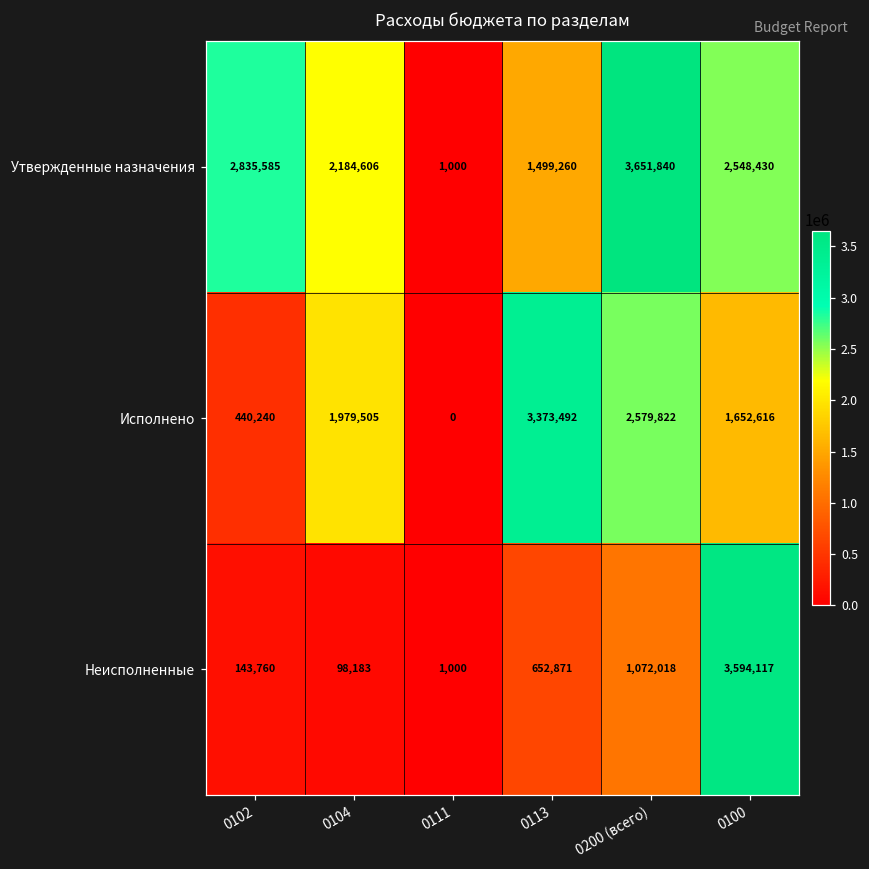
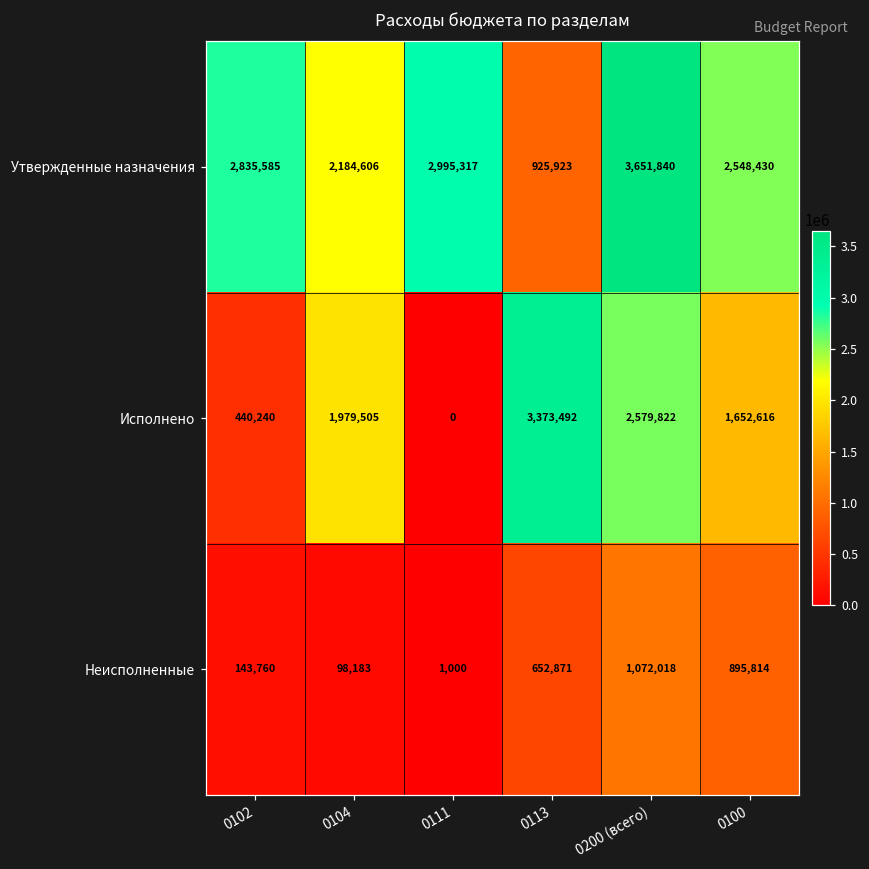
Утвержденные назначения, 0111: 1,000 -> 2,995,317
Утвержденные назначения, 0113: 1,499,260 -> 925,923
Неисполненные, 0100: 3,594,117 -> 895,814
